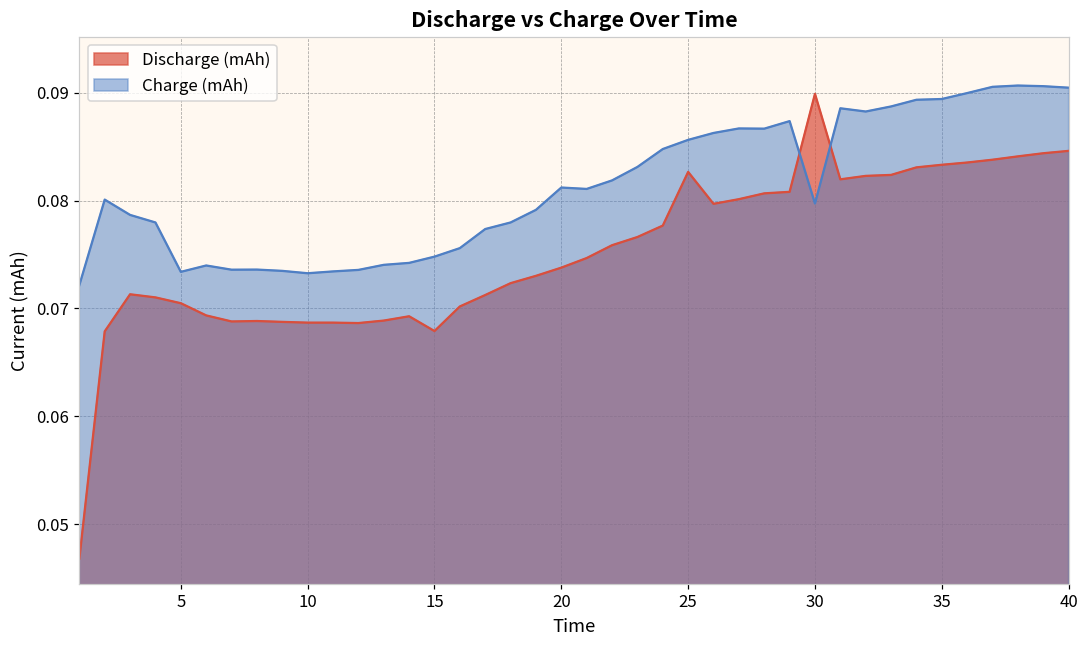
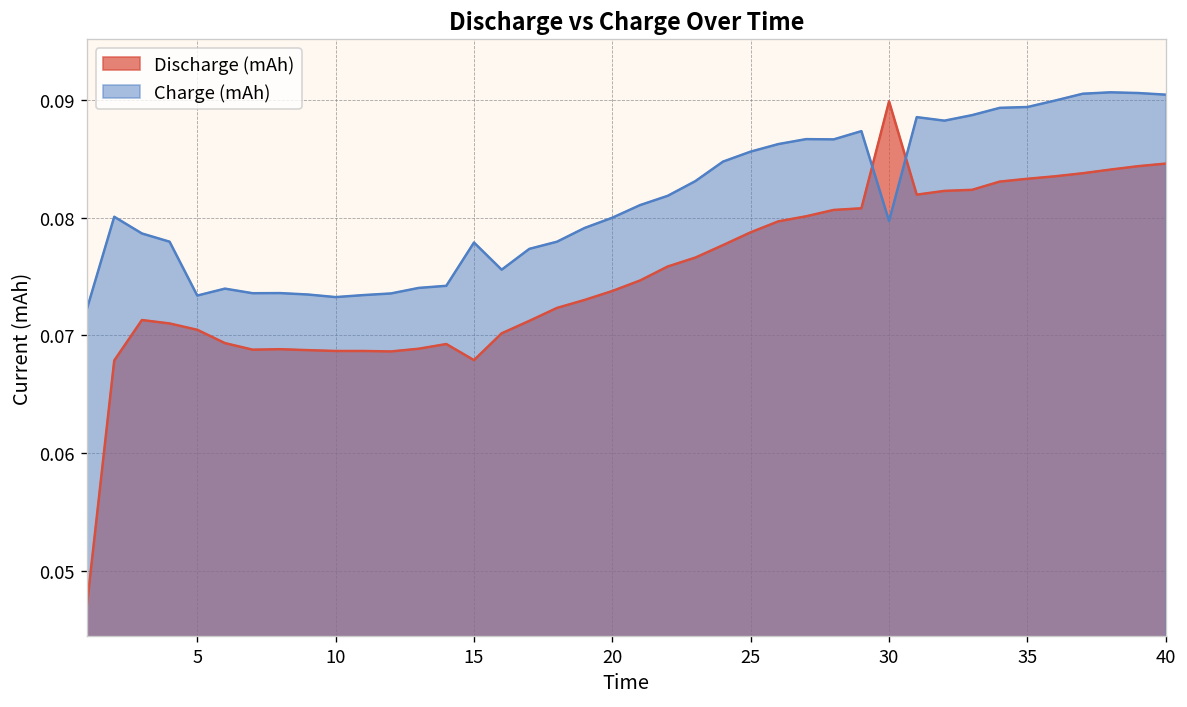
Charge (mAh), 15: 0.075 -> 0.078
Charge (mAh), 20: 0.081 -> 0.080
Discharge (mAh), 25: 0.083 -> 0.079
